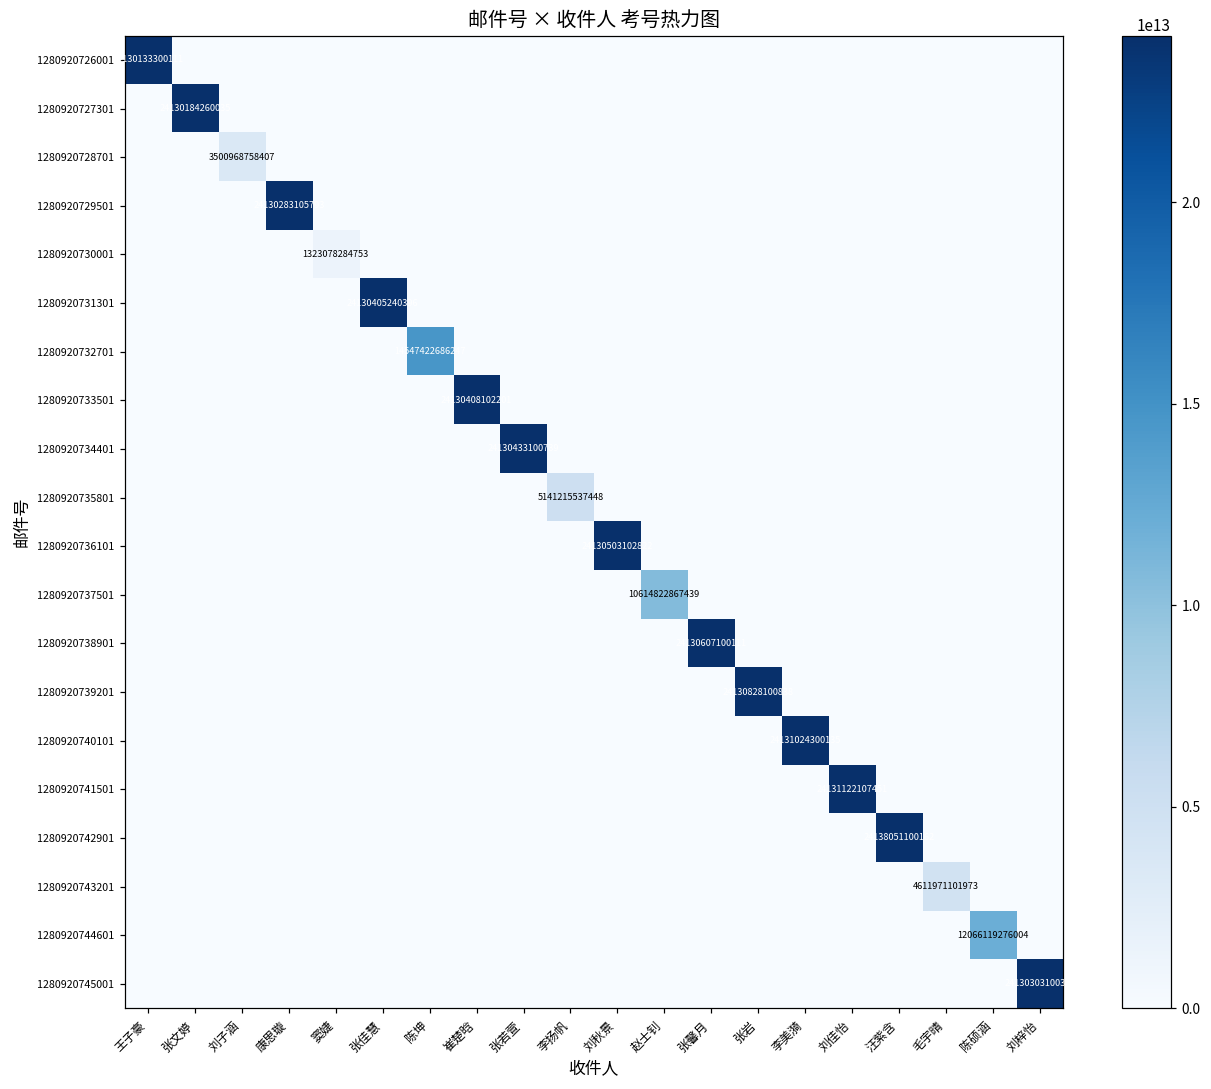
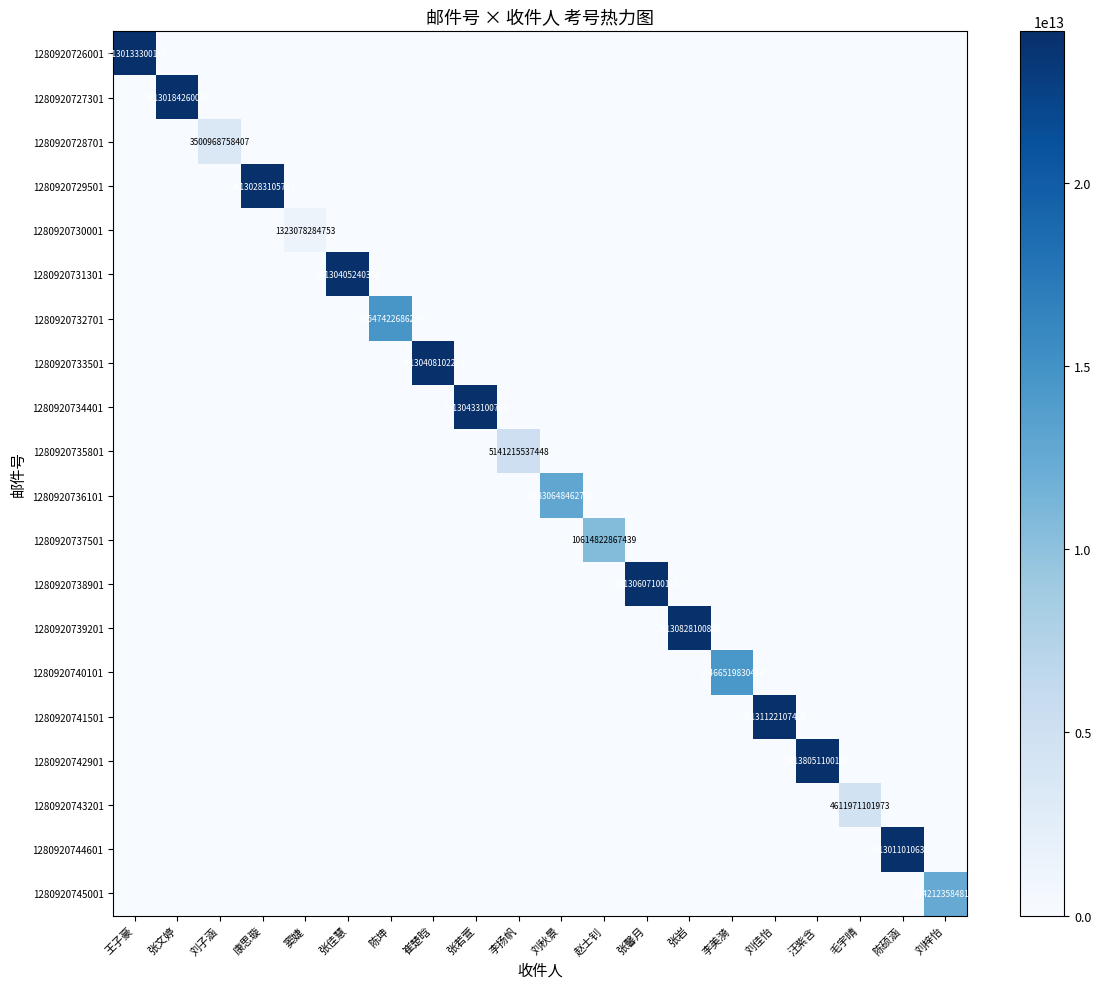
1280920736101, 刘秋景: 24130503102822 -> 12830648462749
1280920740101, 李美漪: 24131024300135 -> 14466519830410
1280920744601, 陈硕涵: 12066119276004 -> 24130110106367
1280920745001, 刘梓怡: 24130303100382 -> 12421235848114
